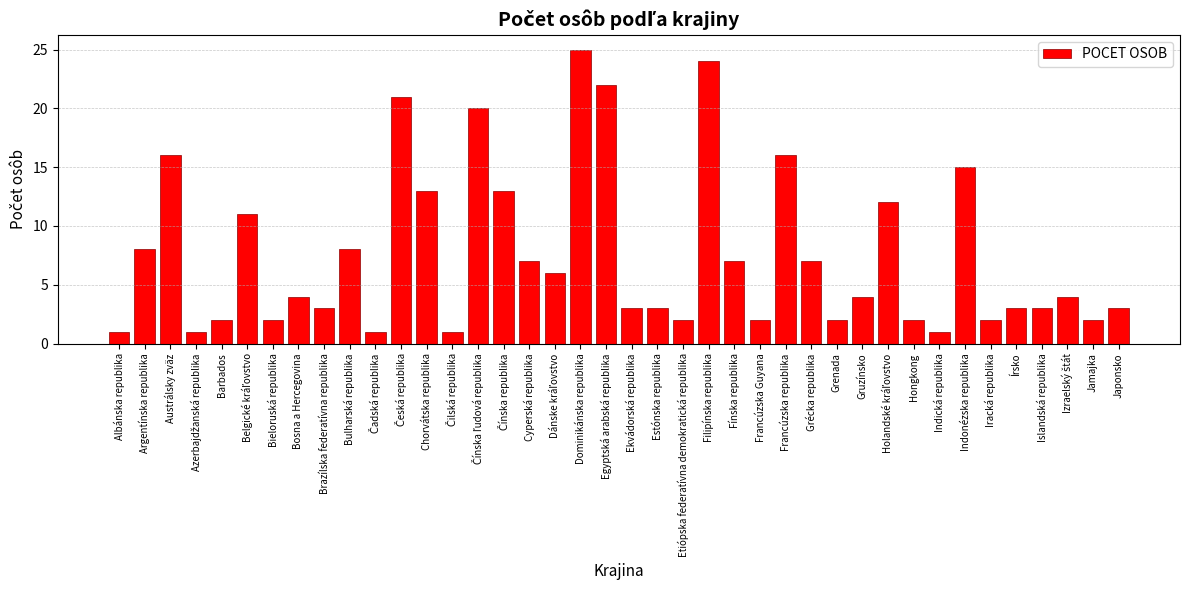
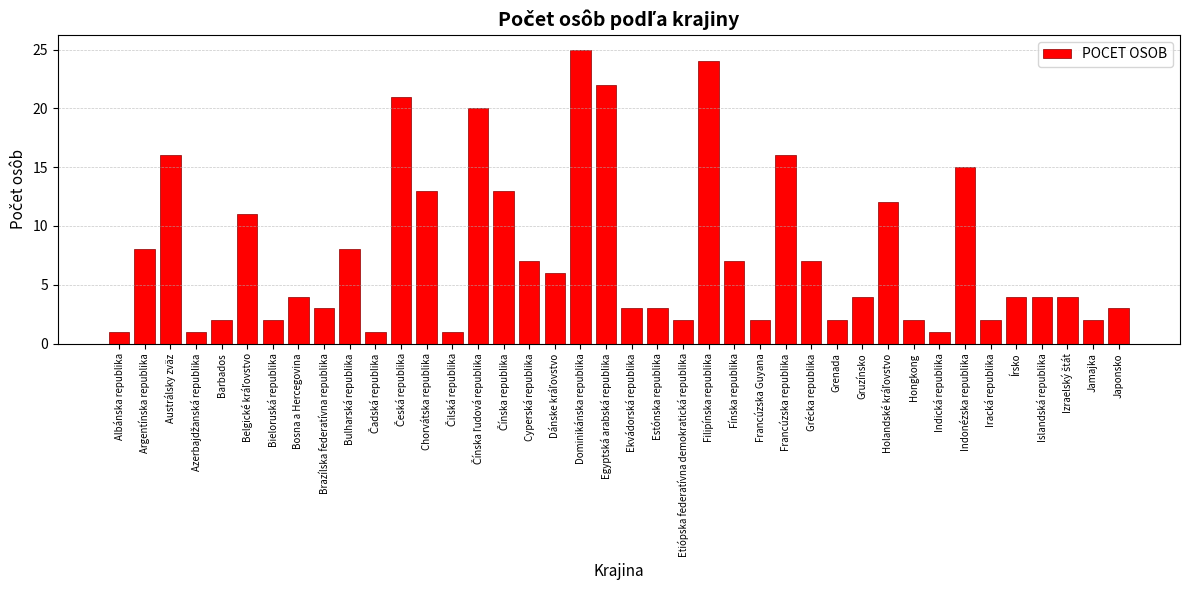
Írsko: 3 -> 4
Islandská republika: 3 -> 4
